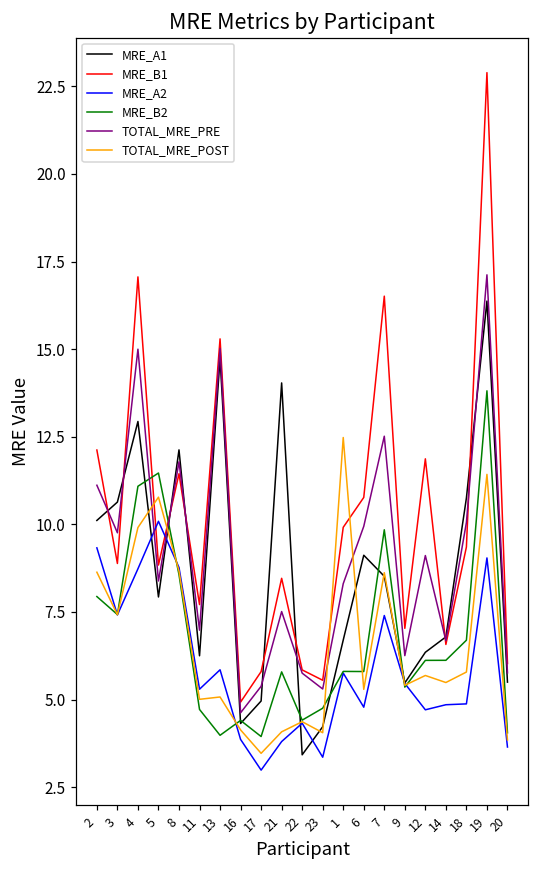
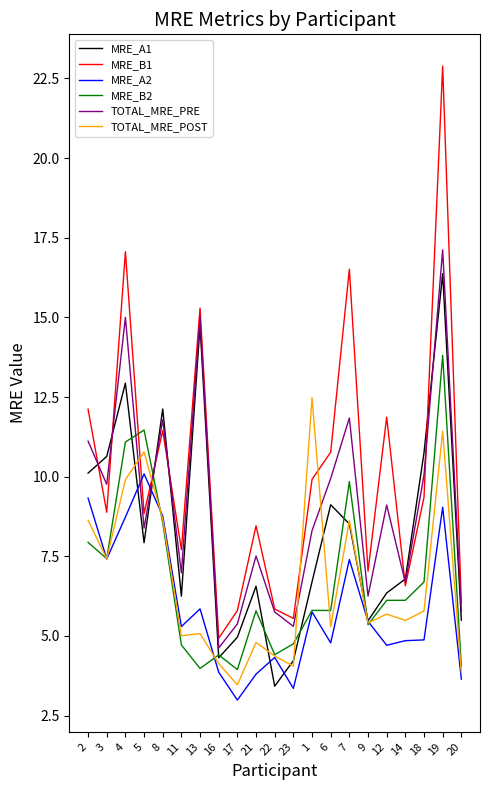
MRE_A1, 21: 14.0 -> 6.6
TOTAL_MRE_POST, 21: 4.1 -> 4.8
TOTAL_MRE_PRE, 7: 12.5 -> 11.8
